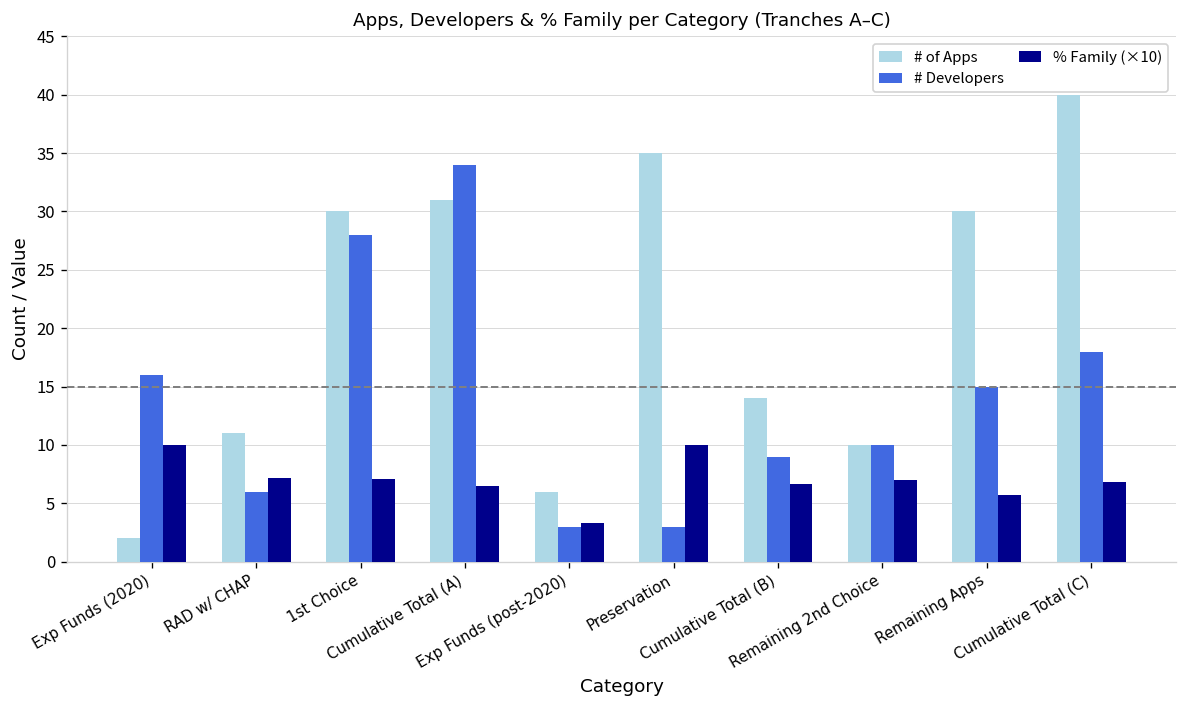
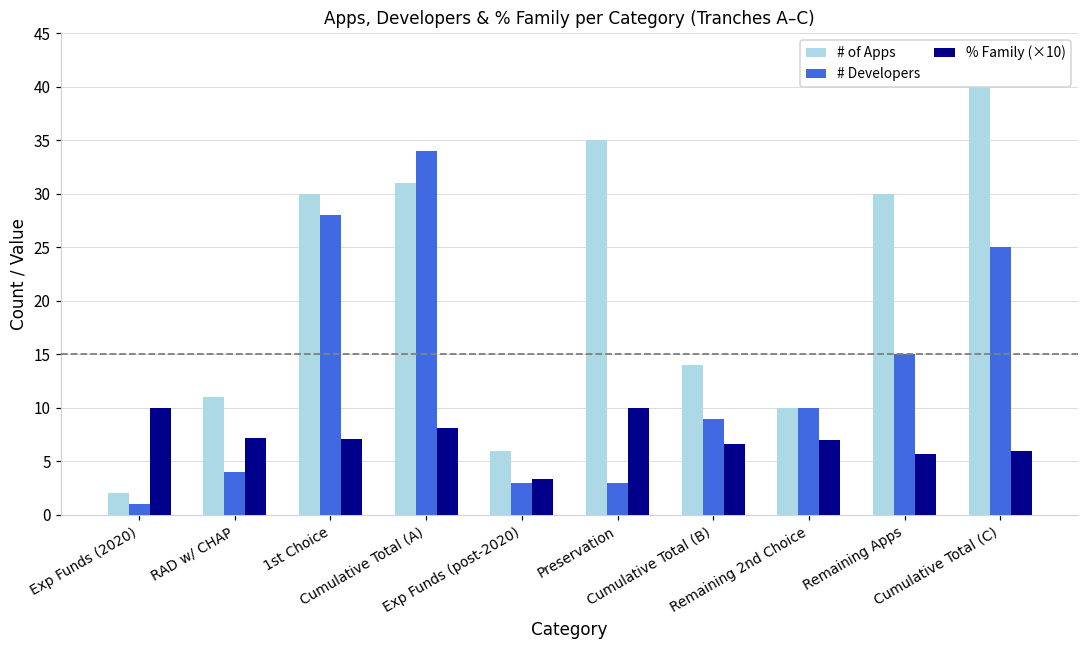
# Developers, Exp Funds (2020): 16 -> 1
# Developers, RAD w/ CHAP: 6 -> 4
% Family (×10), Cumulative Total (A): 7 -> 8
# Developers, Cumulative Total (C): 18 -> 25
% Family (×10), Cumulative Total (C): 7 -> 6
